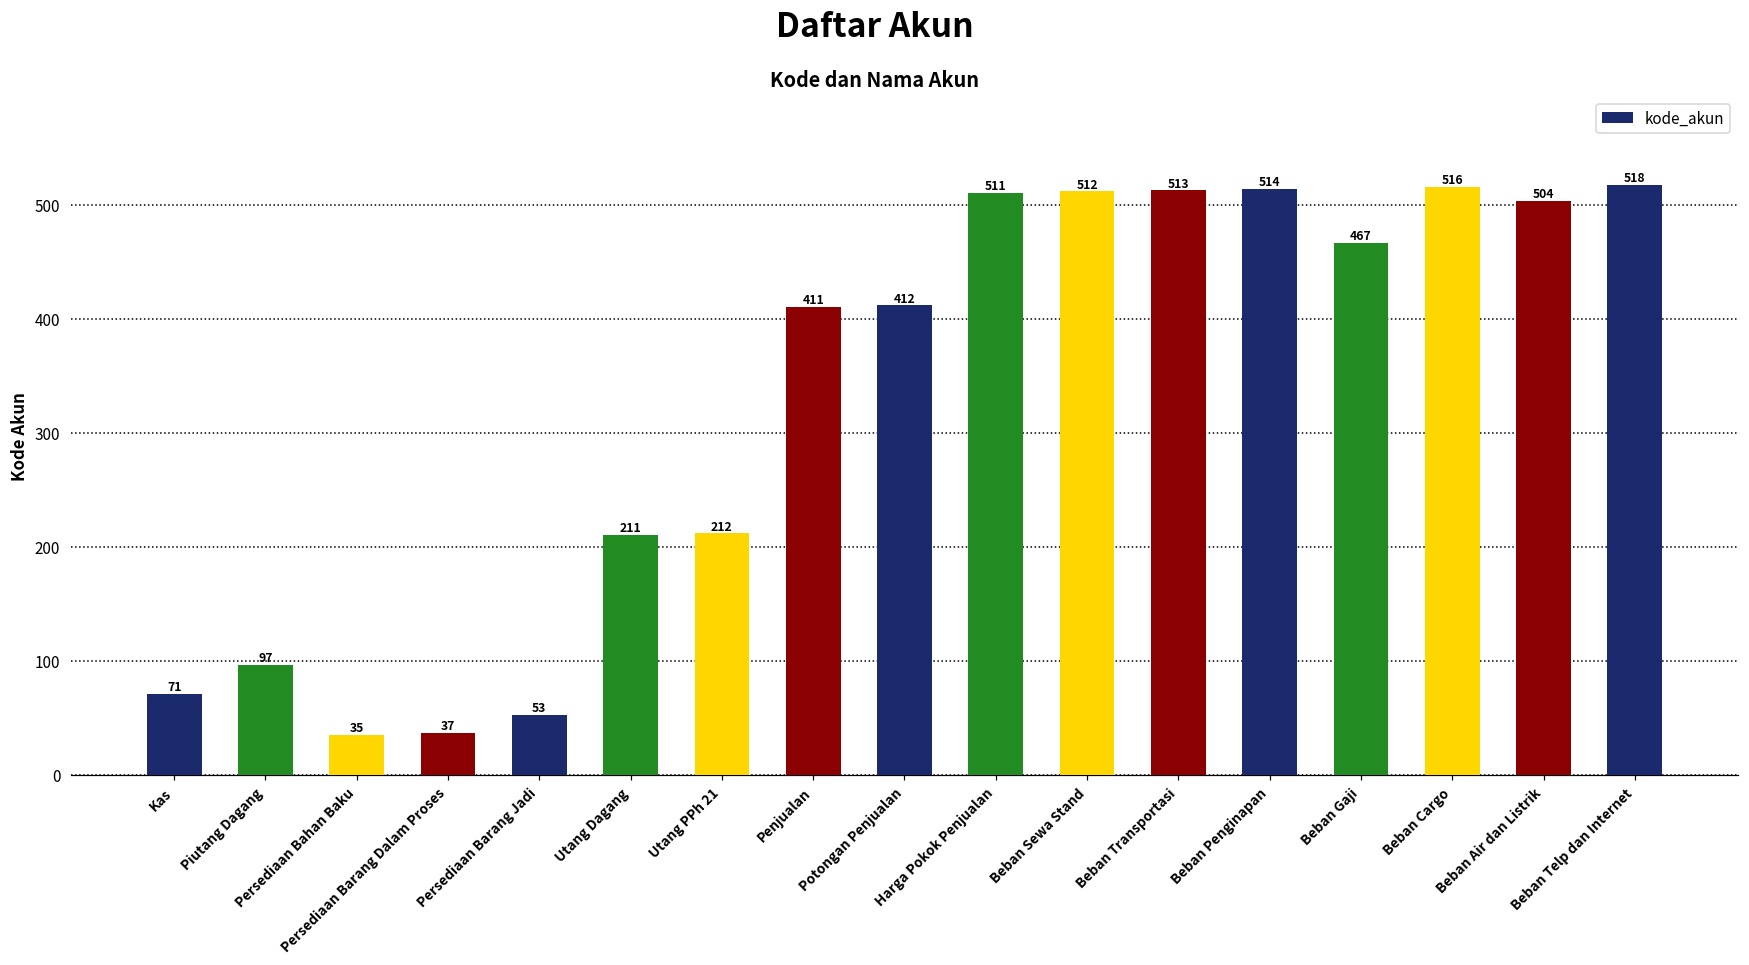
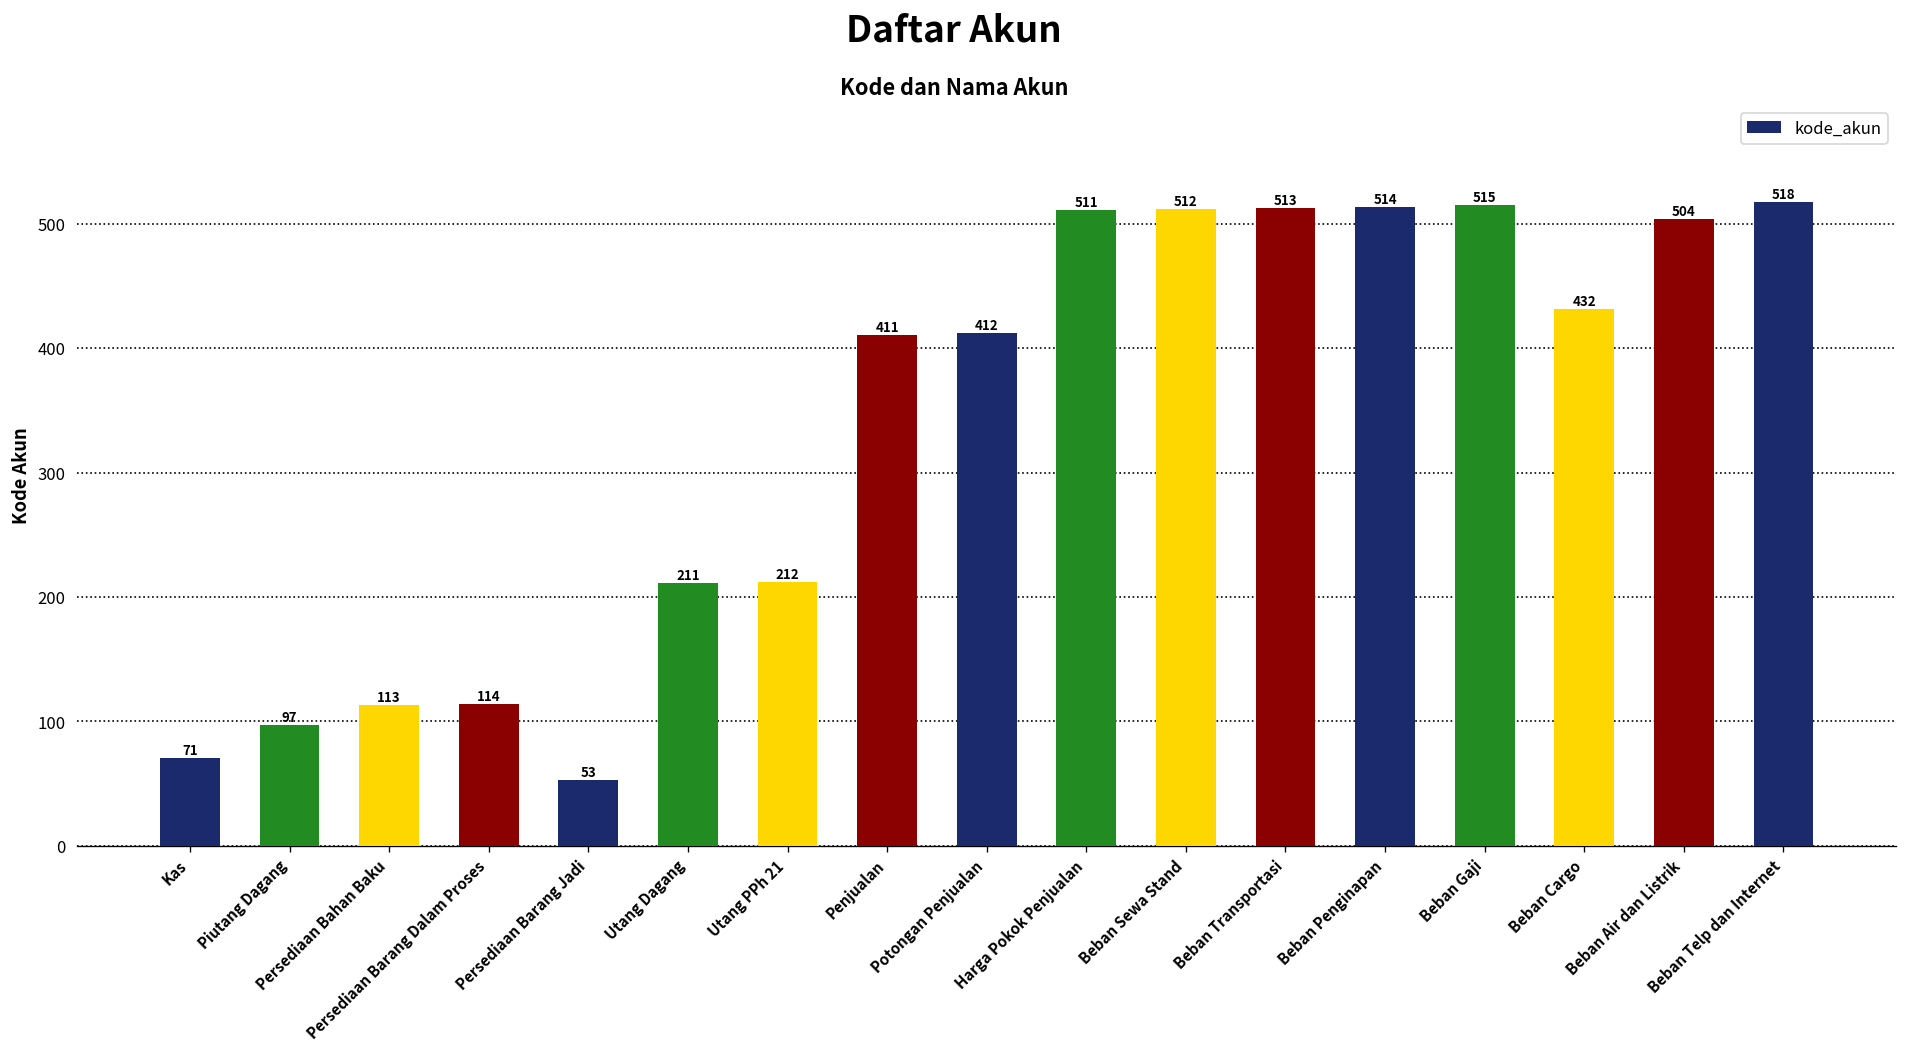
Persediaan Bahan Baku: 35 -> 113
Persediaan Barang Dalam Proses: 37 -> 114
Beban Gaji: 467 -> 515
Beban Cargo: 516 -> 432
